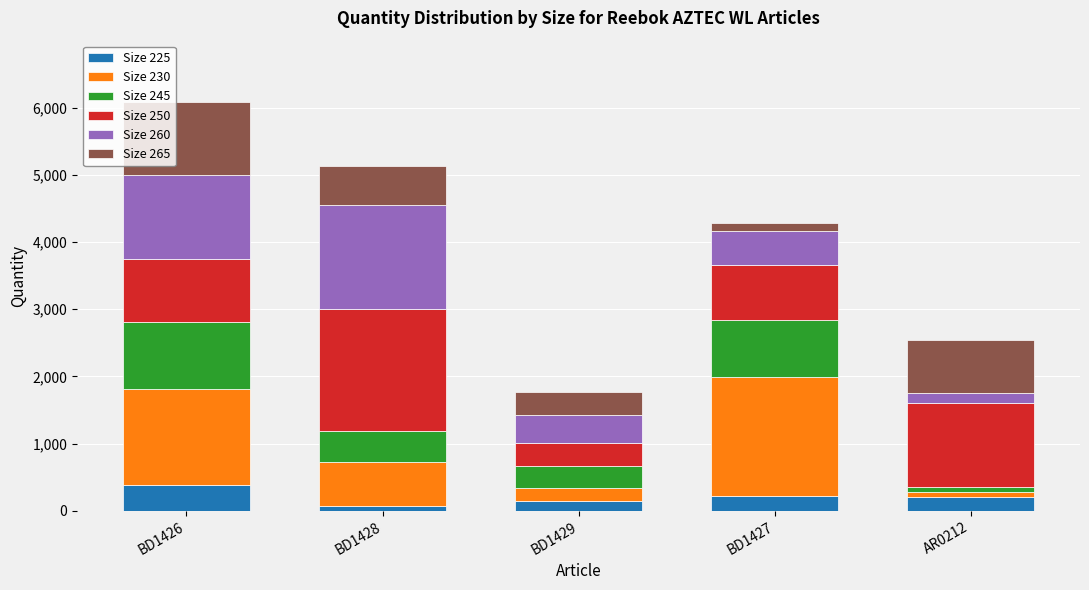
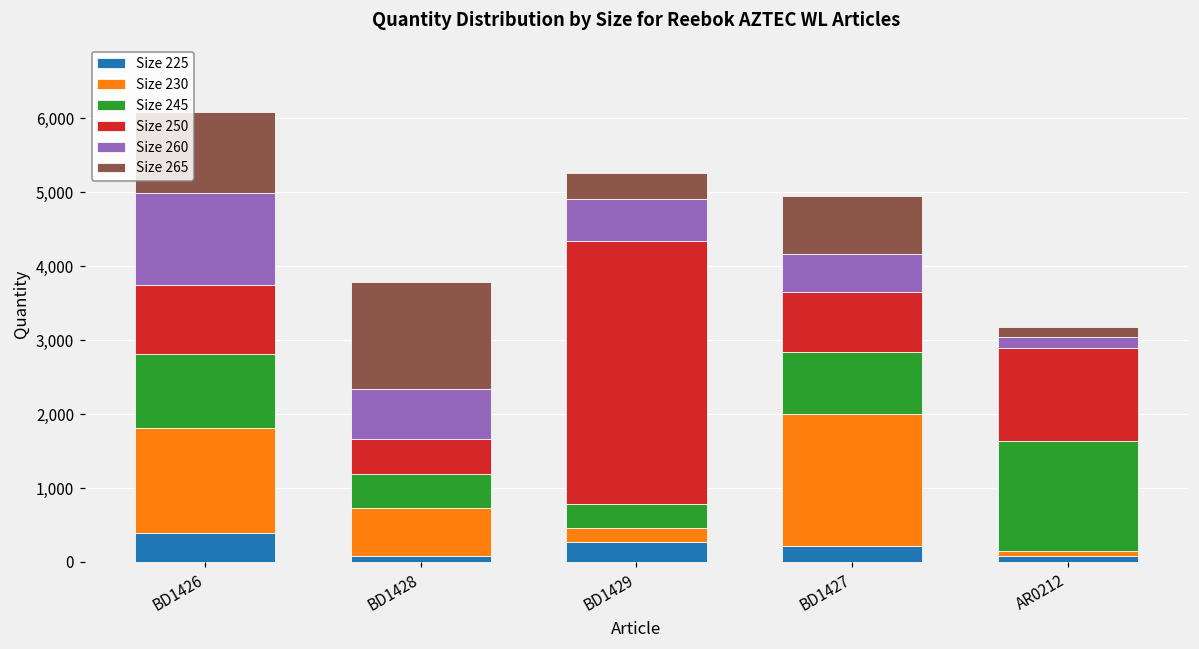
Size 250, BD1428: 1,800 -> 500
Size 260, BD1428: 1,500 -> 700
Size 265, BD1428: 600 -> 1,500
Size 225, BD1429: 200 -> 300
Size 250, BD1429: 300 -> 3,500
Size 260, BD1429: 400 -> 600
Size 265, BD1427: 100 -> 800
Size 225, AR0212: 200 -> 100
Size 245, AR0212: 100 -> 1,500
Size 265, AR0212: 800 -> 100
